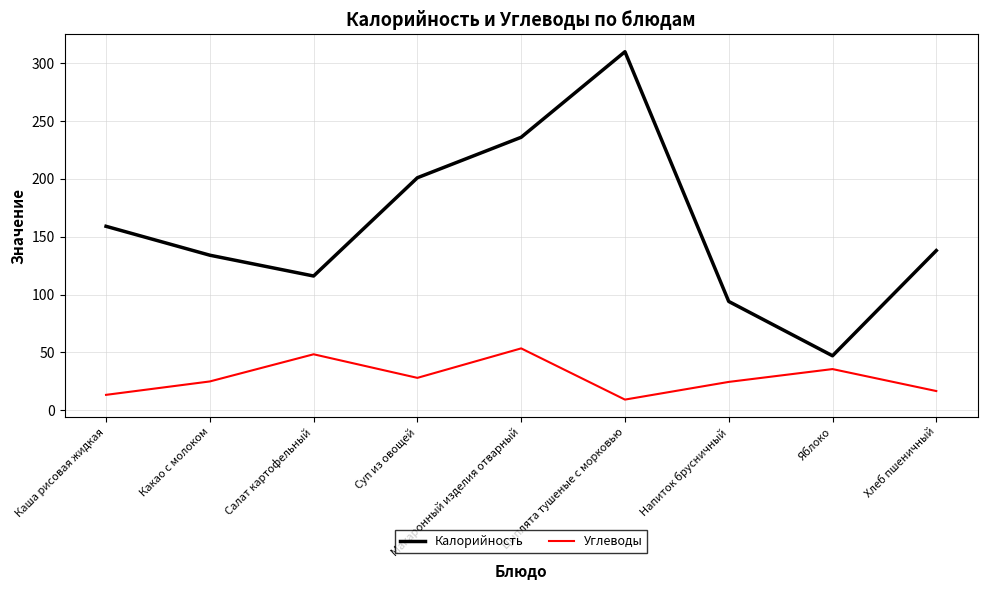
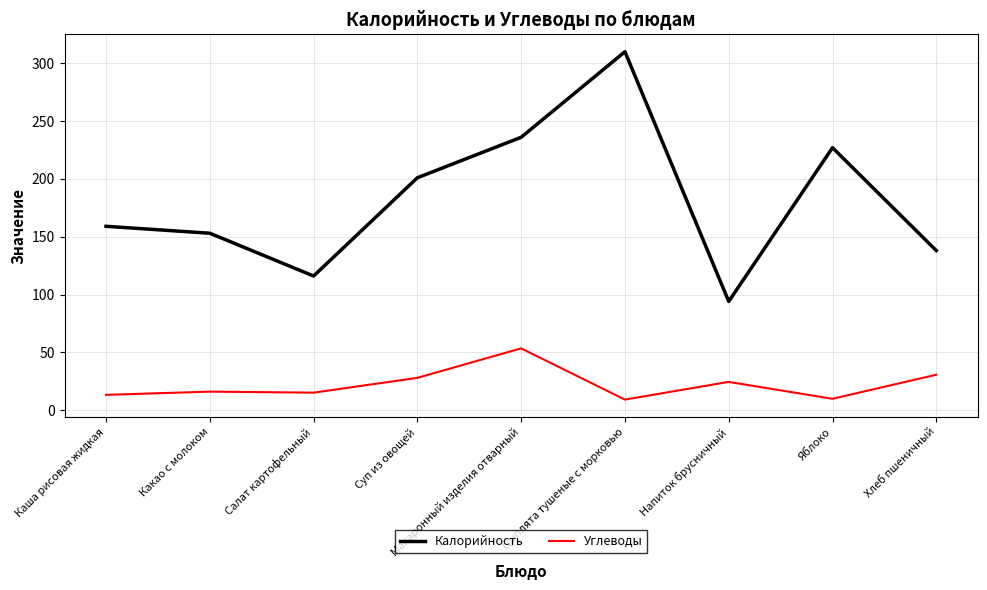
Калорийность, Какао с молоком: 134 -> 153
Углеводы, Какао с молоком: 25 -> 16
Углеводы, Салат картофельный: 48 -> 15
Калорийность, Яблоко: 47 -> 227
Углеводы, Яблоко: 36 -> 10
Углеводы, Хлеб пшеничный: 17 -> 31
